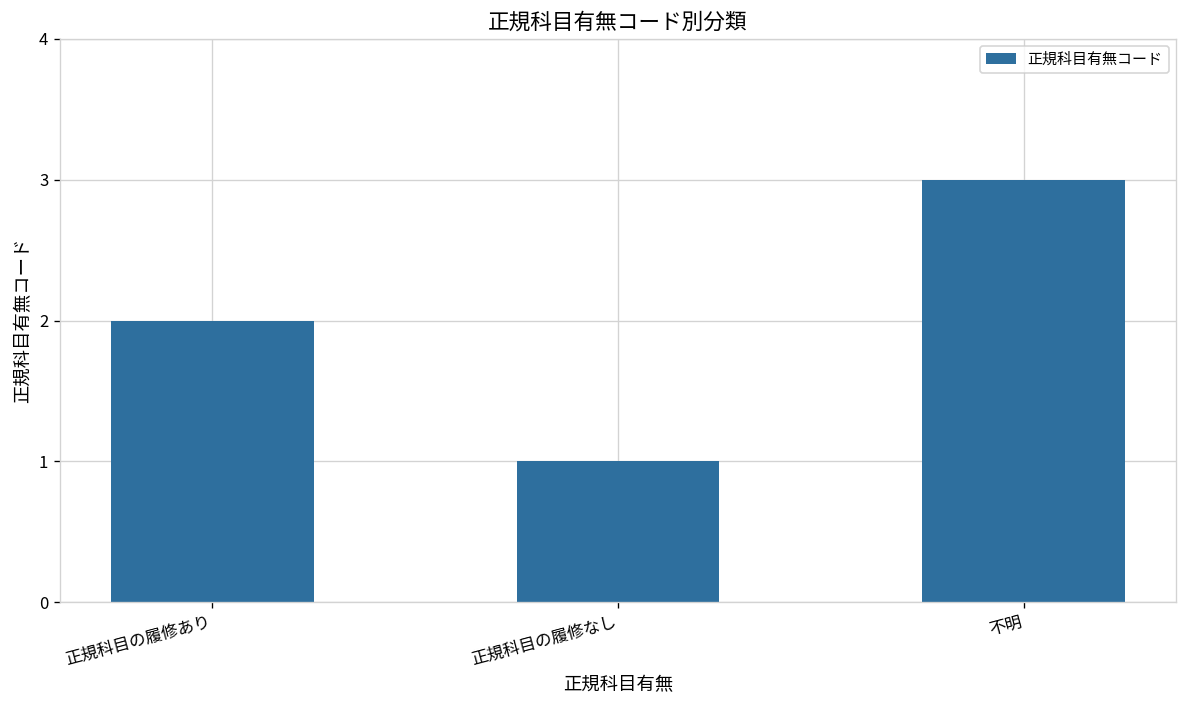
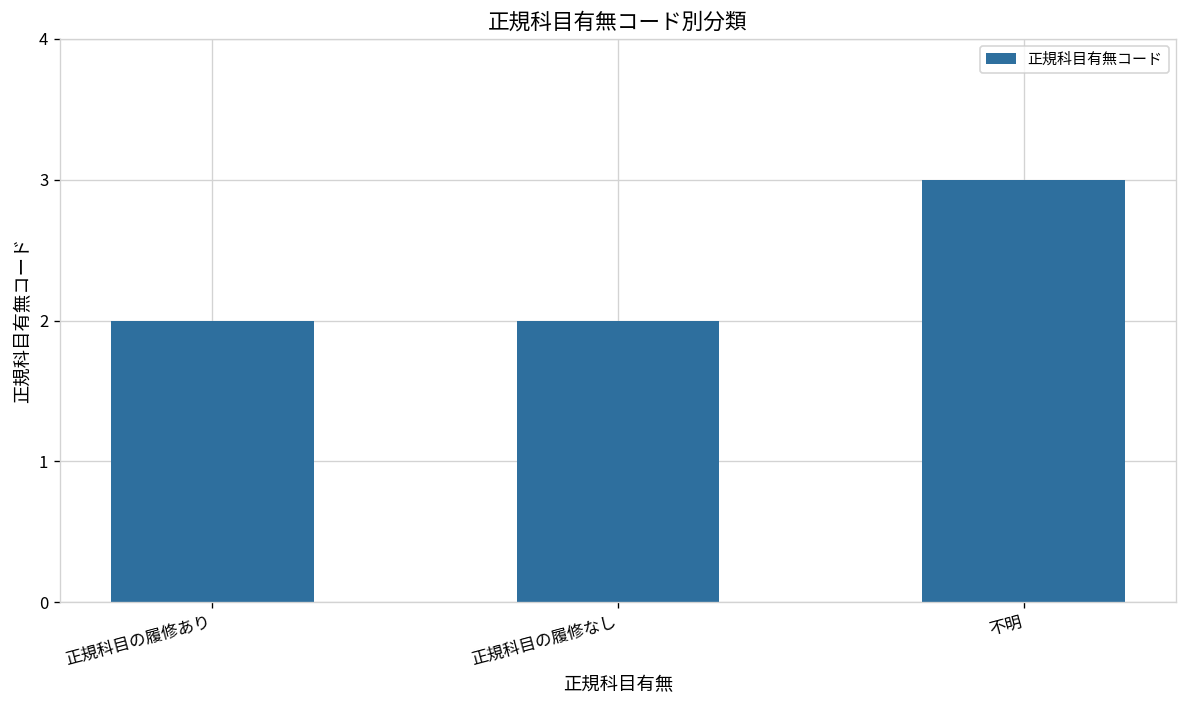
正規科目の履修なし: 1 -> 2
